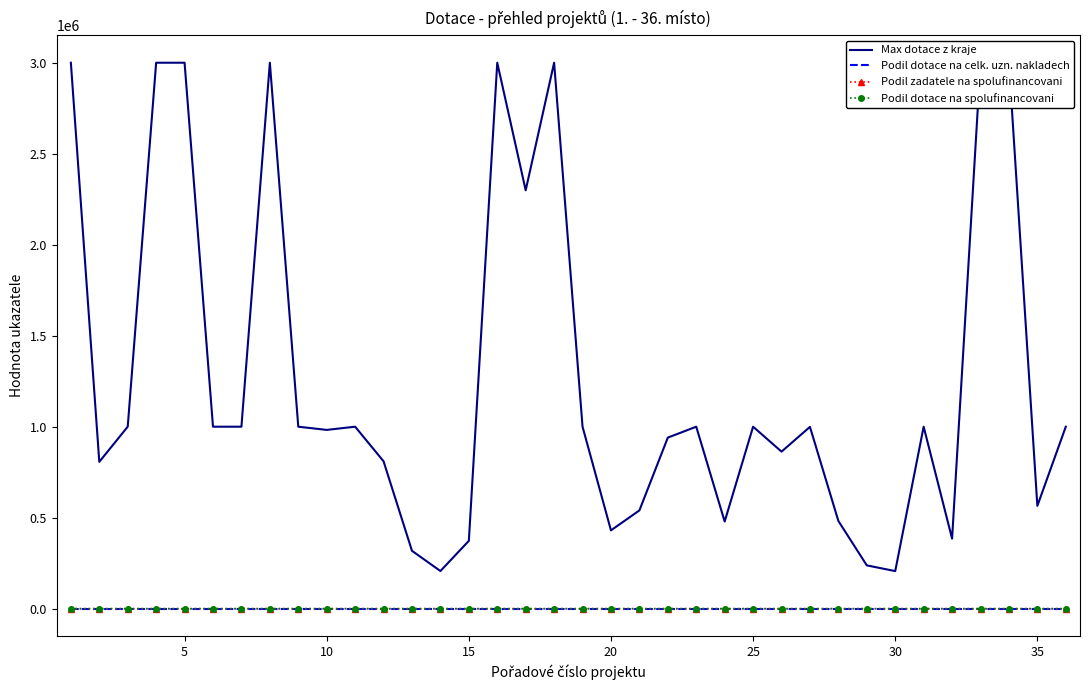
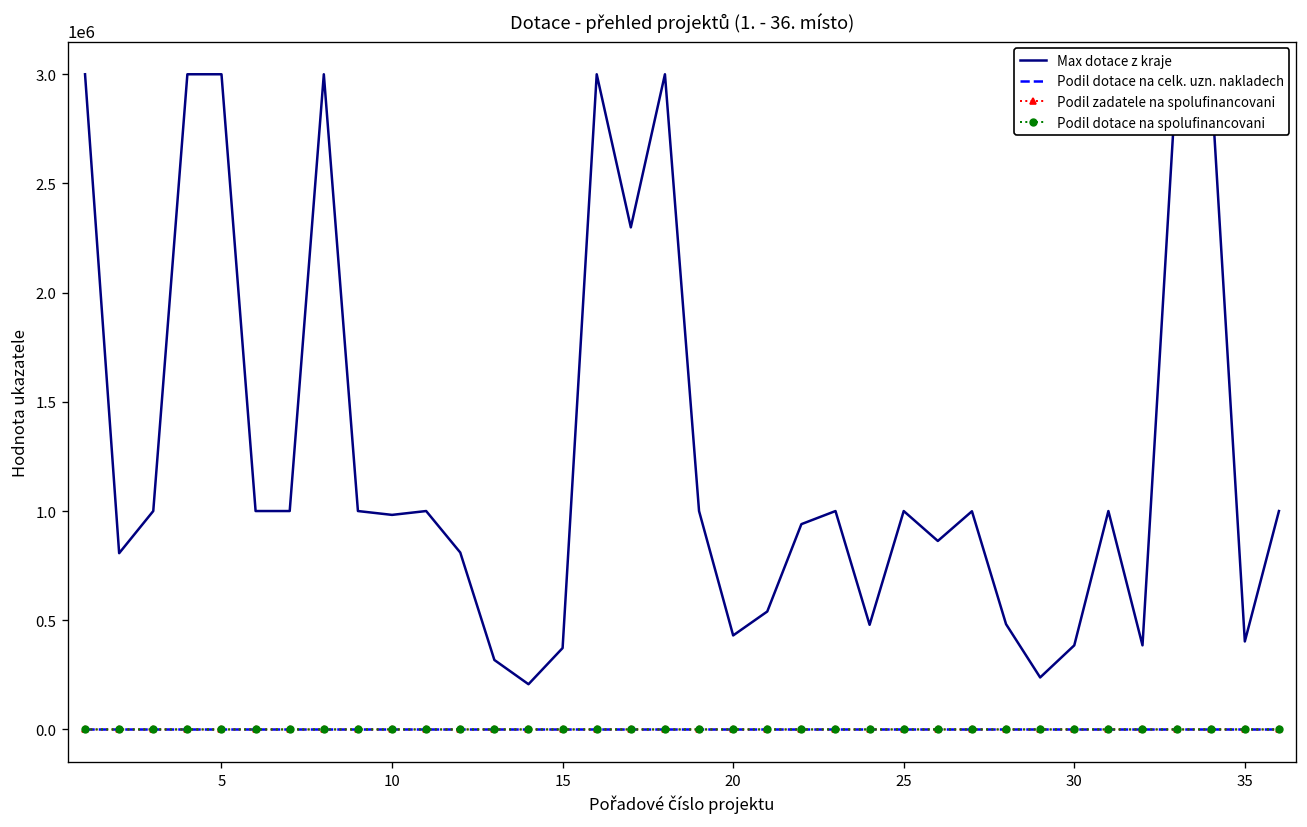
Max dotace z kraje, 30: 210000 -> 390000
Max dotace z kraje, 35: 570000 -> 400000
